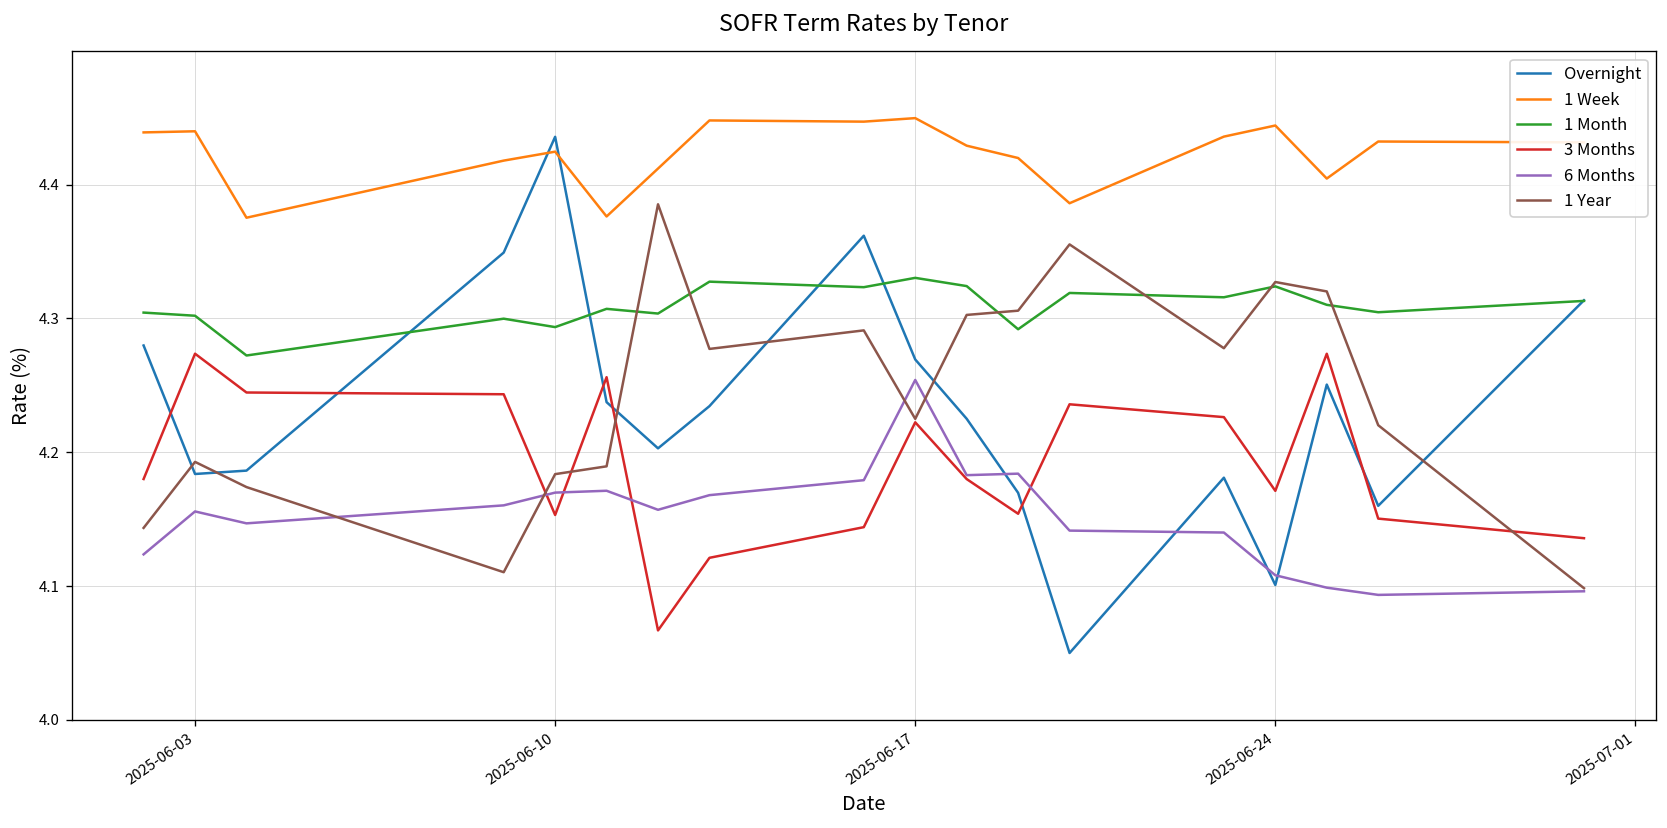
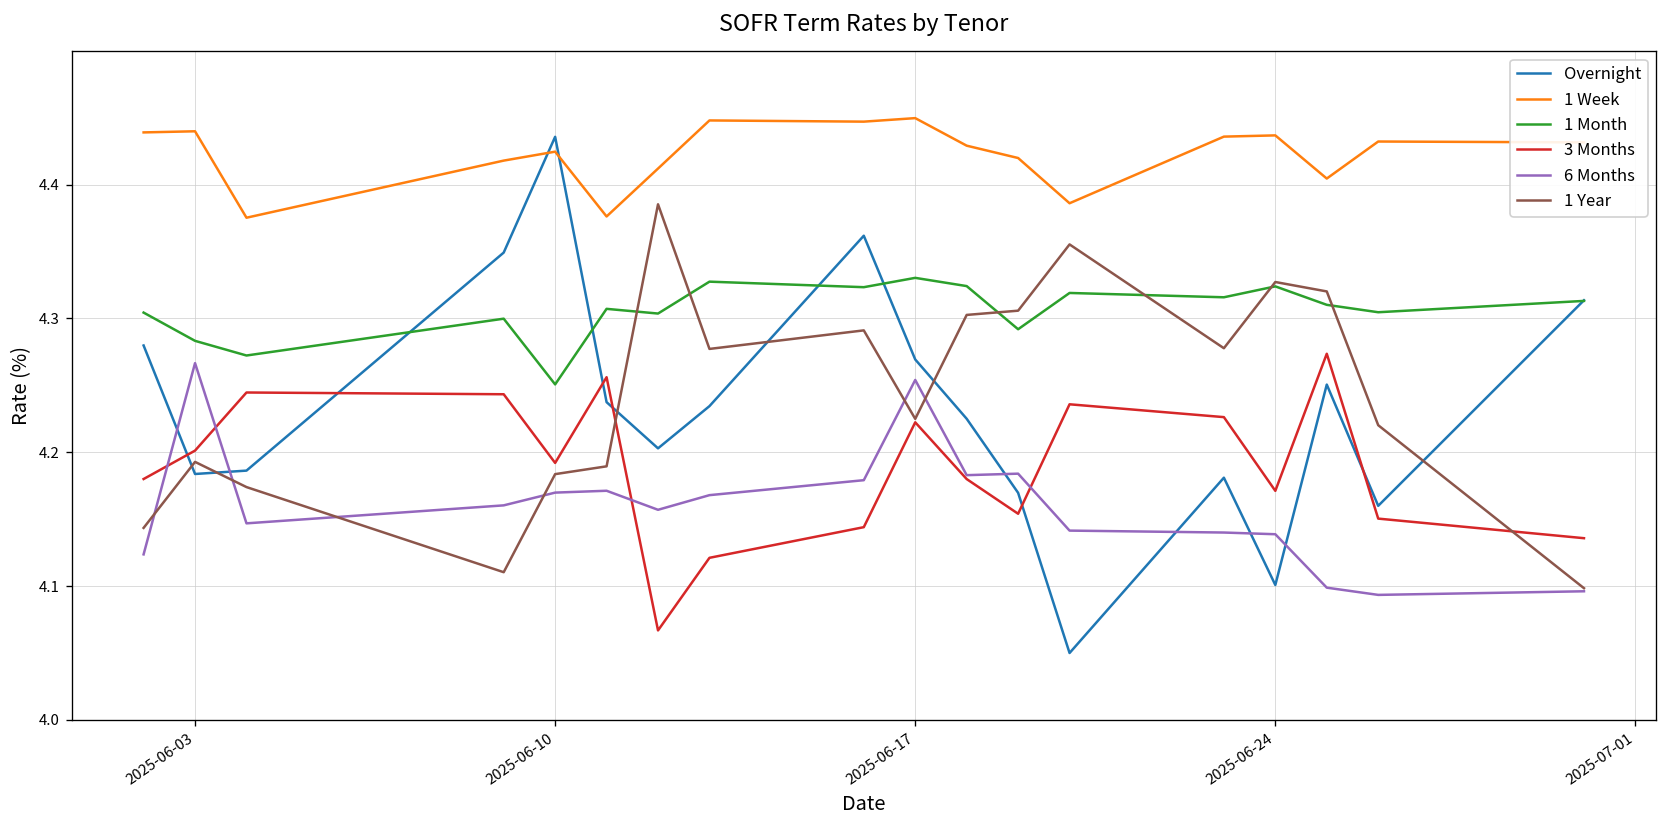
1 Month, 2025-06-03: 4.302 -> 4.283
3 Months, 2025-06-03: 4.274 -> 4.201
6 Months, 2025-06-03: 4.156 -> 4.267
1 Month, 2025-06-10: 4.293 -> 4.251
3 Months, 2025-06-10: 4.153 -> 4.192
1 Week, 2025-06-24: 4.444 -> 4.437
6 Months, 2025-06-24: 4.108 -> 4.139
